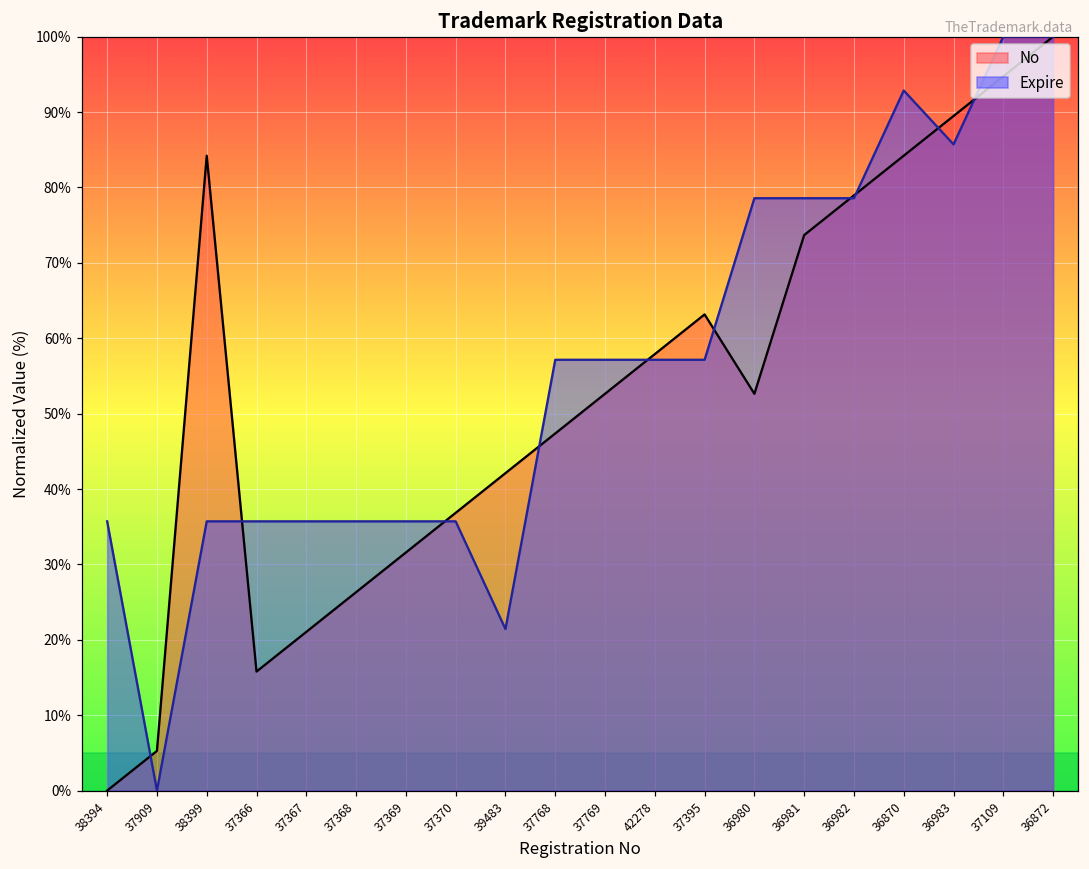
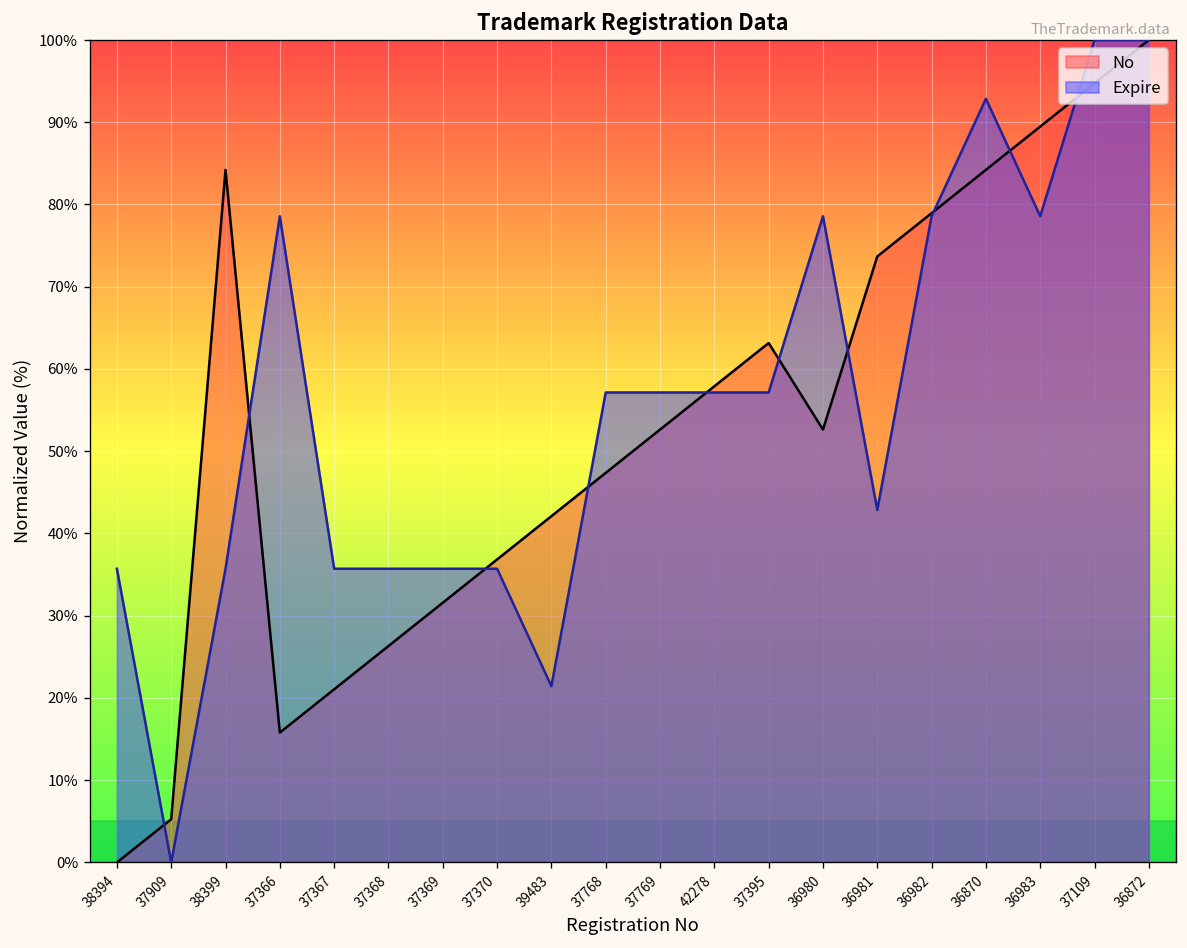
Expire, 37366: 36% -> 79%
Expire, 36981: 79% -> 43%
Expire, 36983: 86% -> 79%
